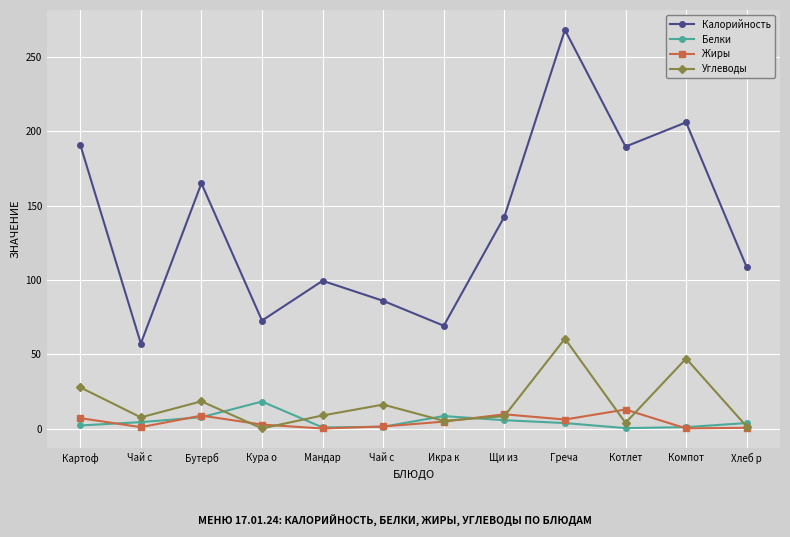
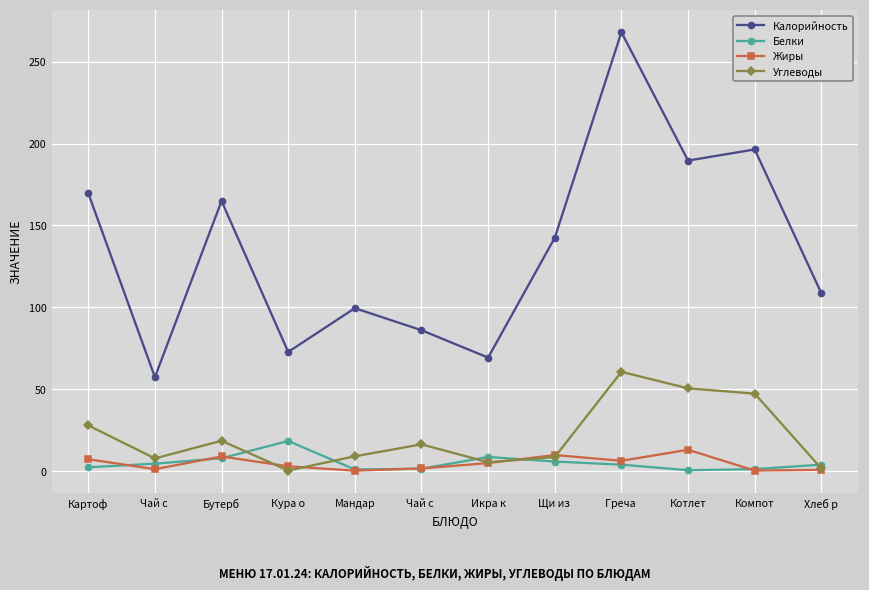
Калорийность, Картоф: 191 -> 170
Углеводы, Котлет: 4 -> 51
Калорийность, Компот: 206 -> 196
